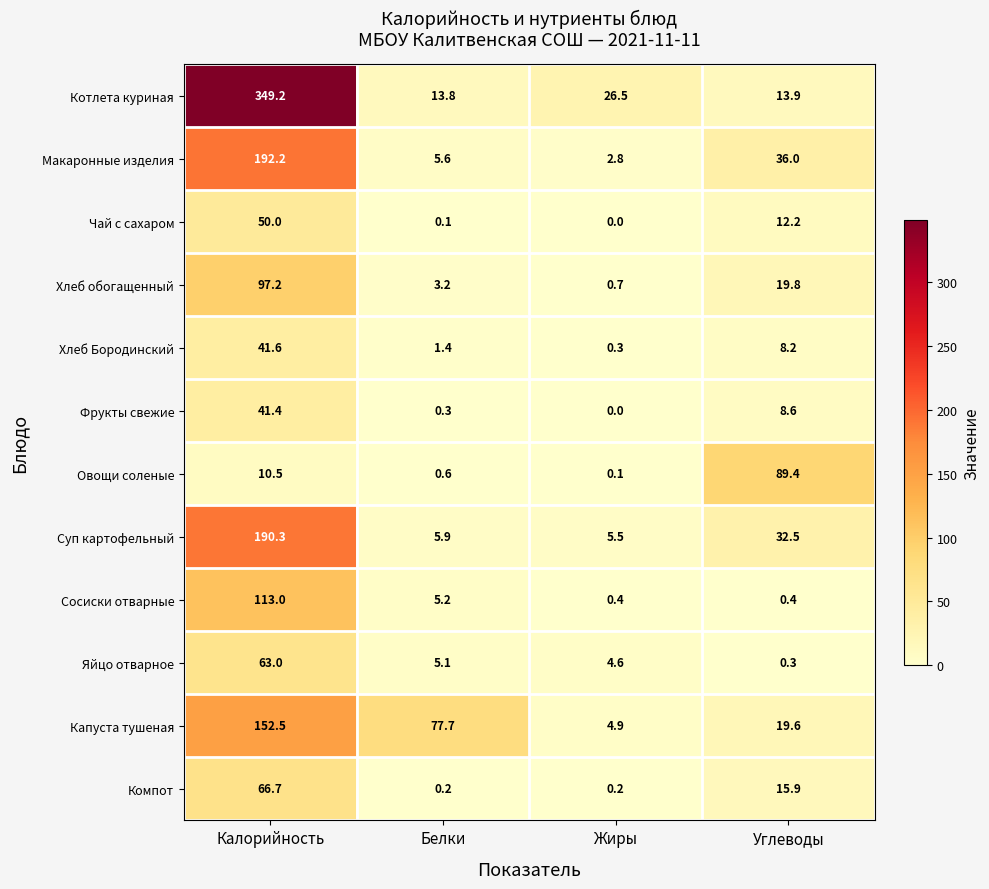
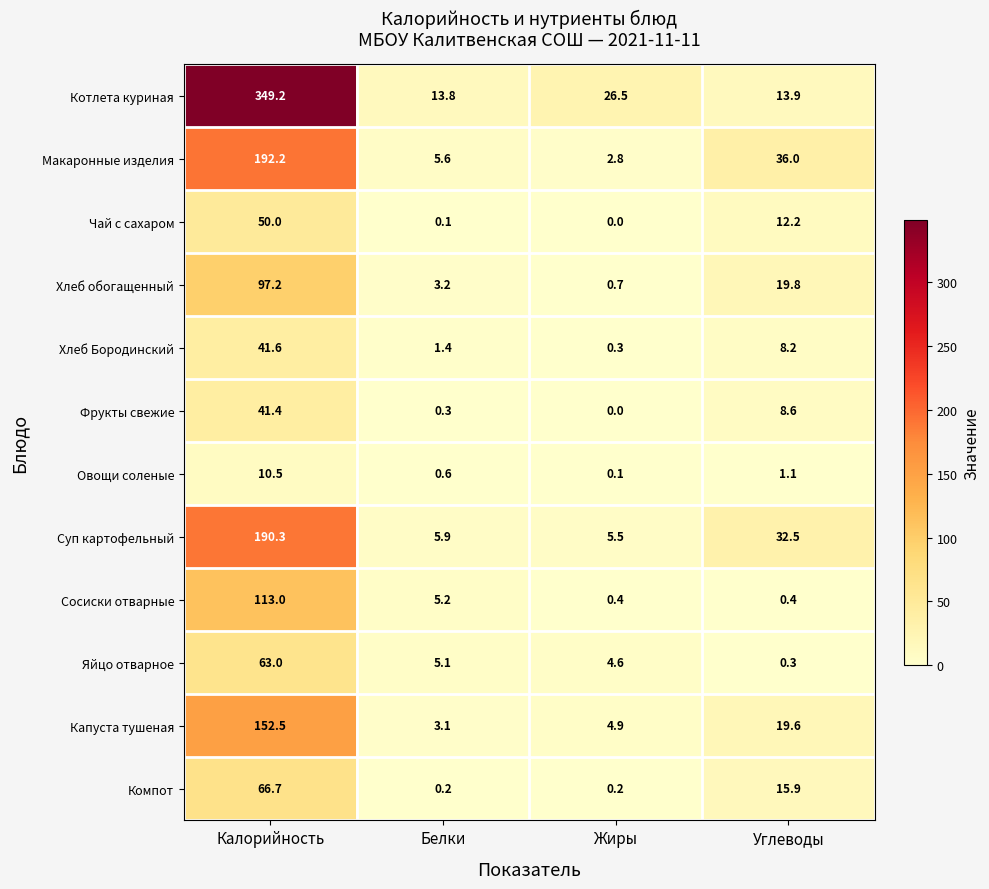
Овощи соленые, Углеводы: 89.4 -> 1.1
Капуста тушеная, Белки: 77.7 -> 3.1
